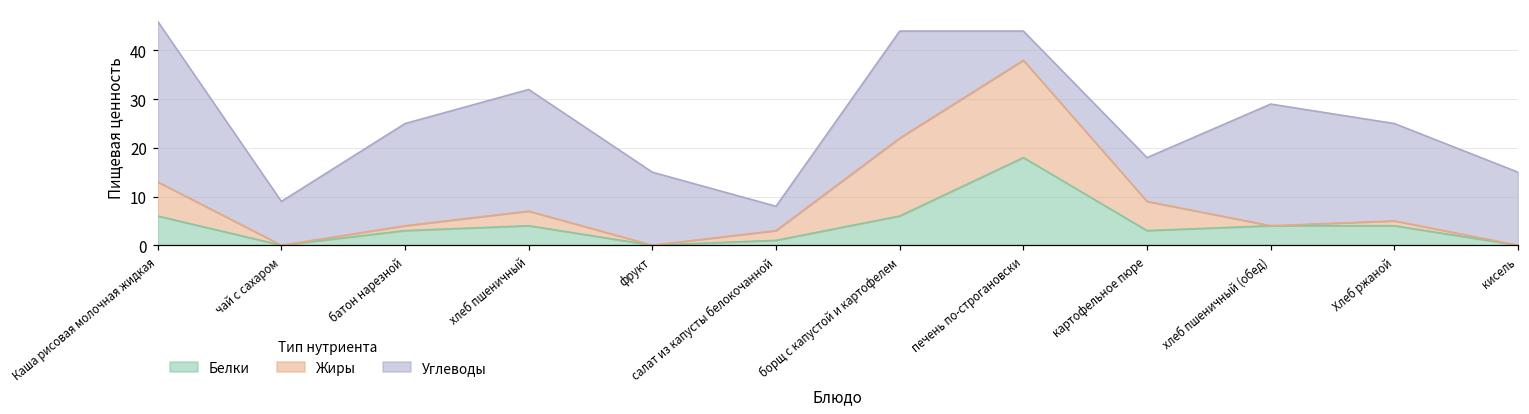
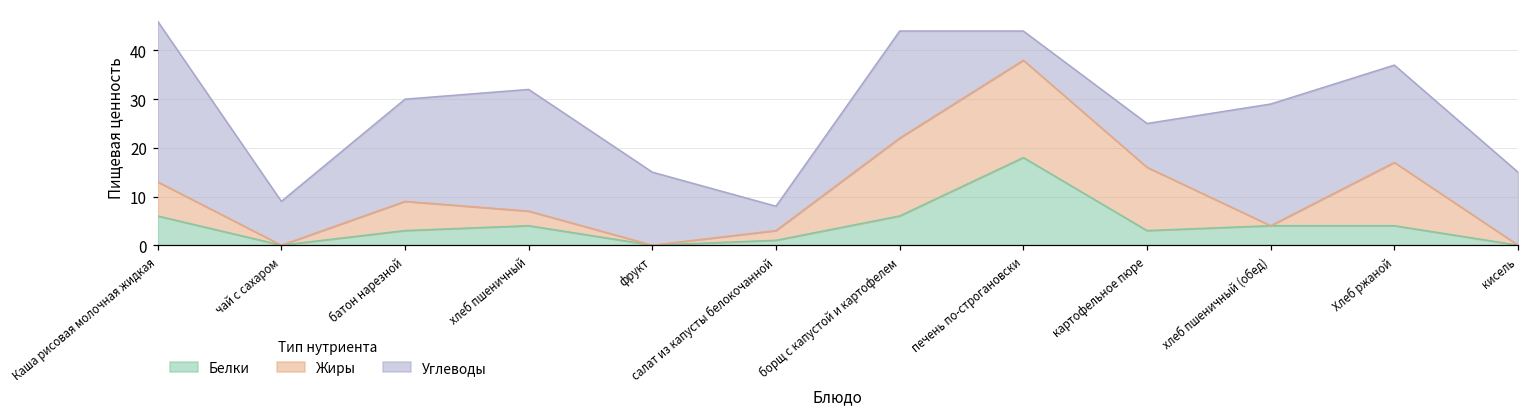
Жиры, батон нарезной: 1 -> 6
Жиры, картофельное пюре: 6 -> 13
Жиры, Хлеб ржаной: 1 -> 13
